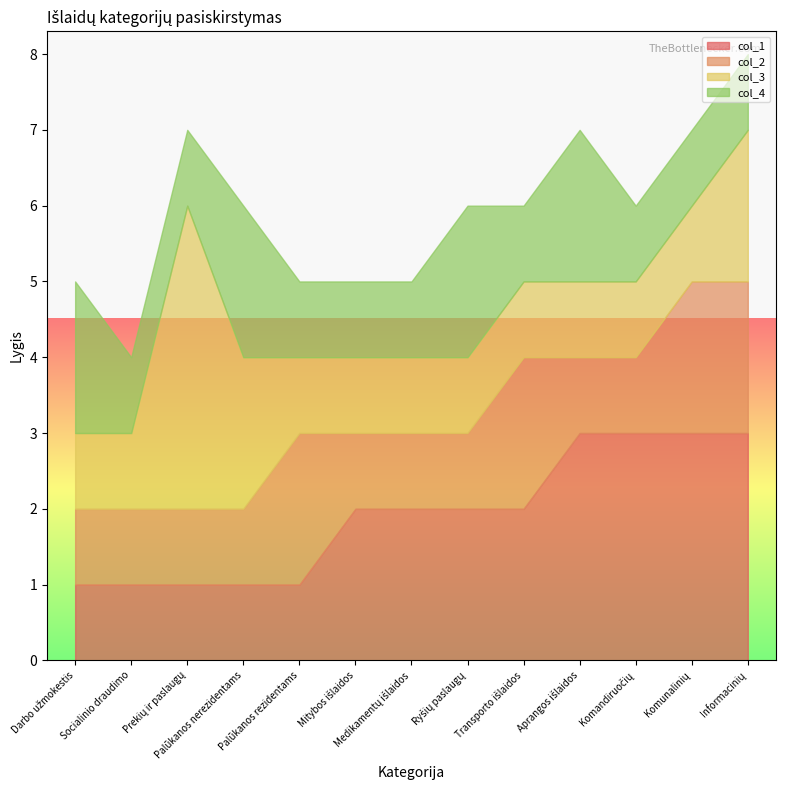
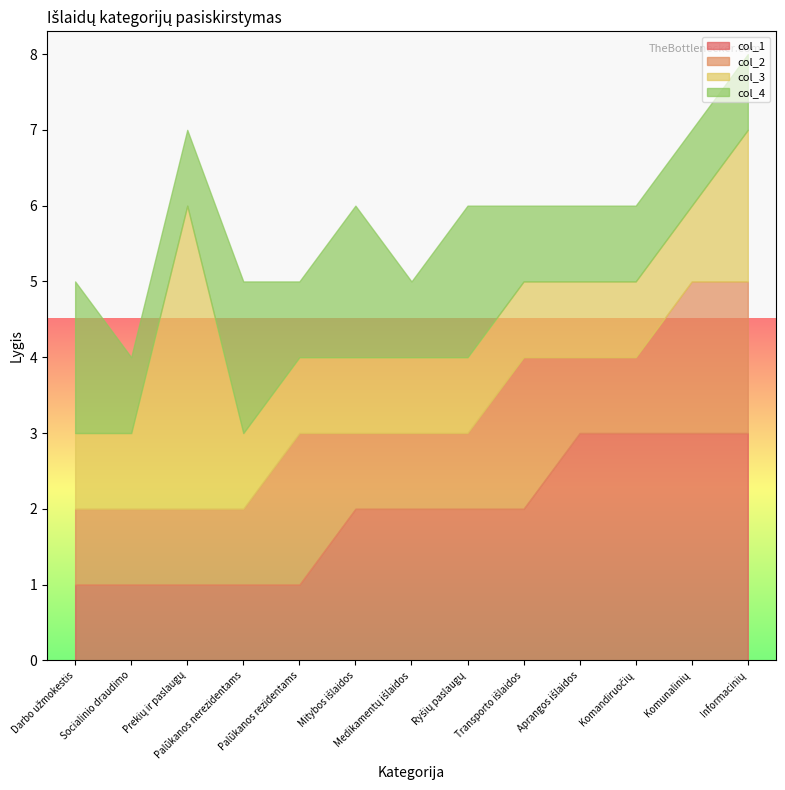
col_3, Palūkanos nerezidentams: 2 -> 1
col_4, Mitybos išlaidos: 1 -> 2
col_4, Aprangos išlaidos: 2 -> 1
